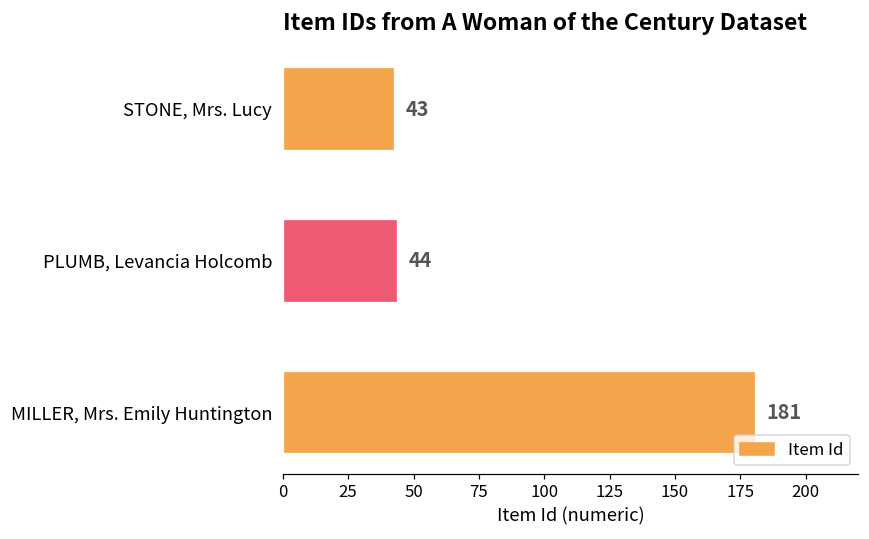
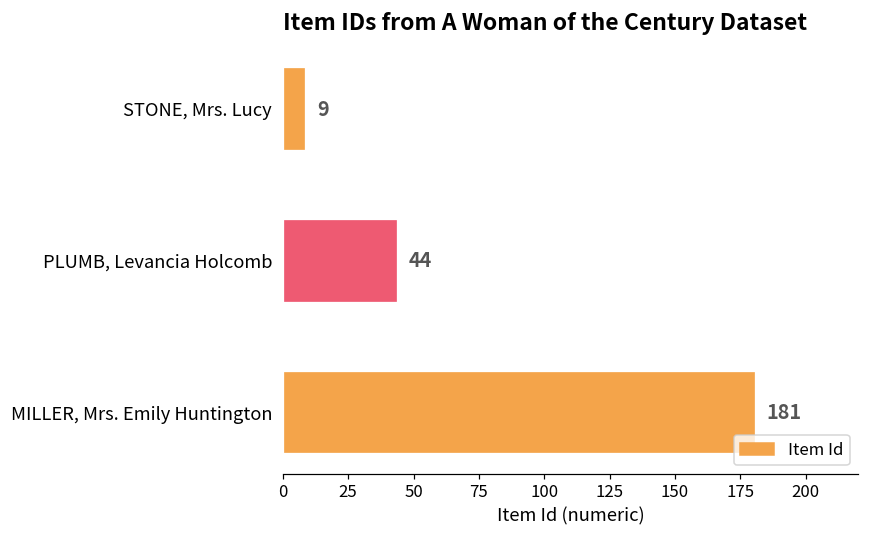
STONE, Mrs. Lucy: 43 -> 9
